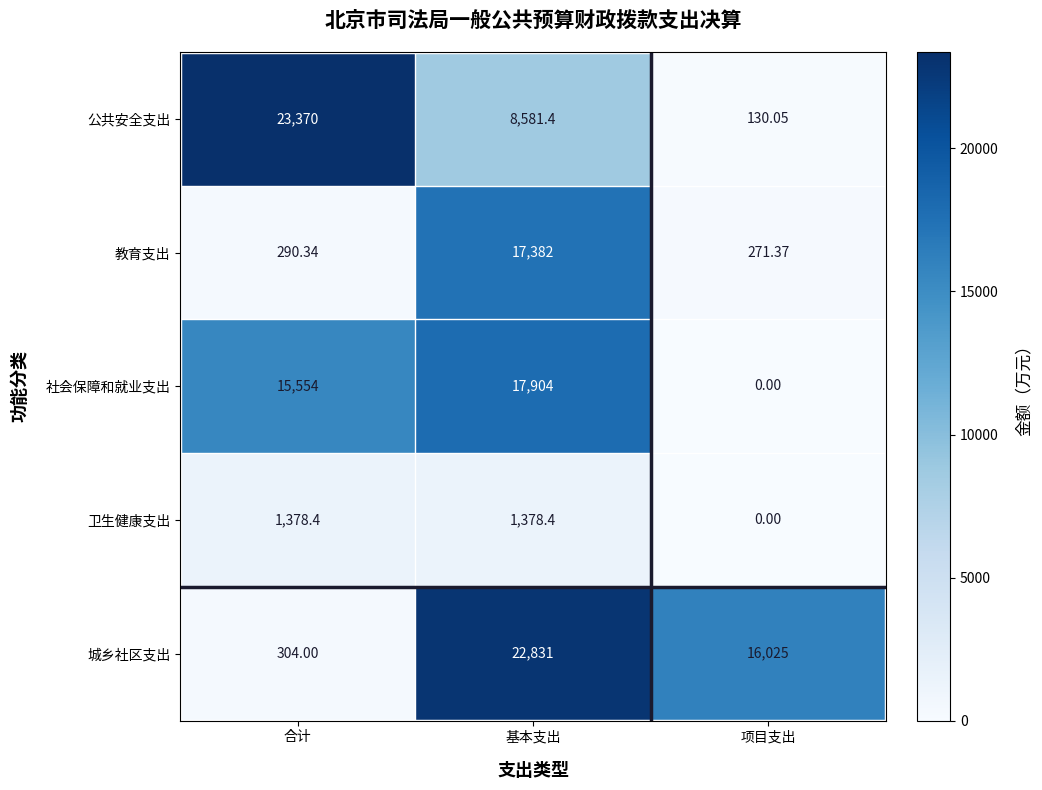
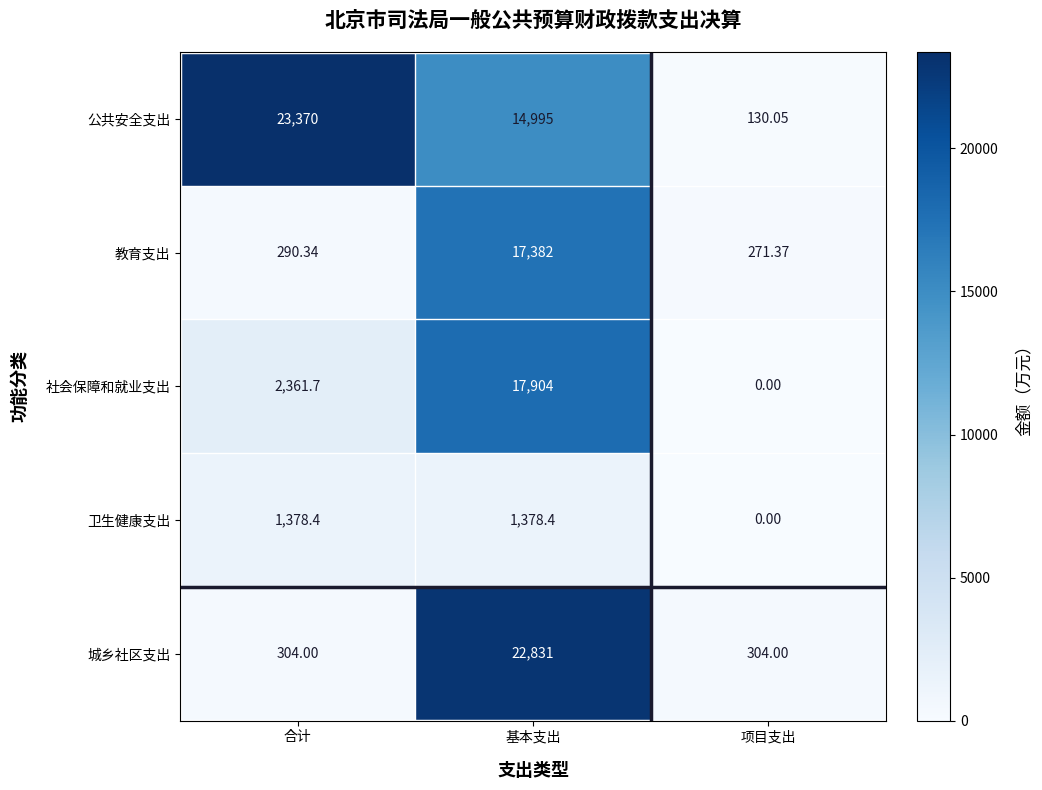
公共安全支出, 基本支出: 8,581.4 -> 14,995
社会保障和就业支出, 合计: 15,554 -> 2,361.7
城乡社区支出, 项目支出: 16,025 -> 304.00
